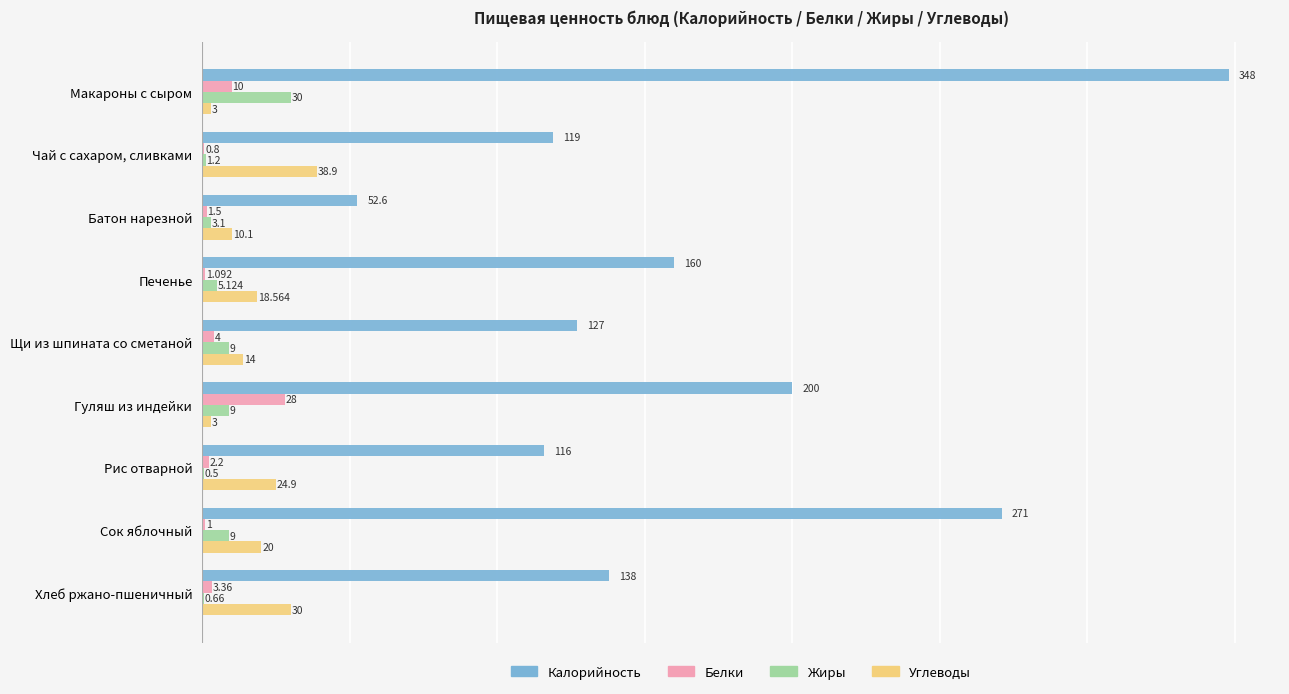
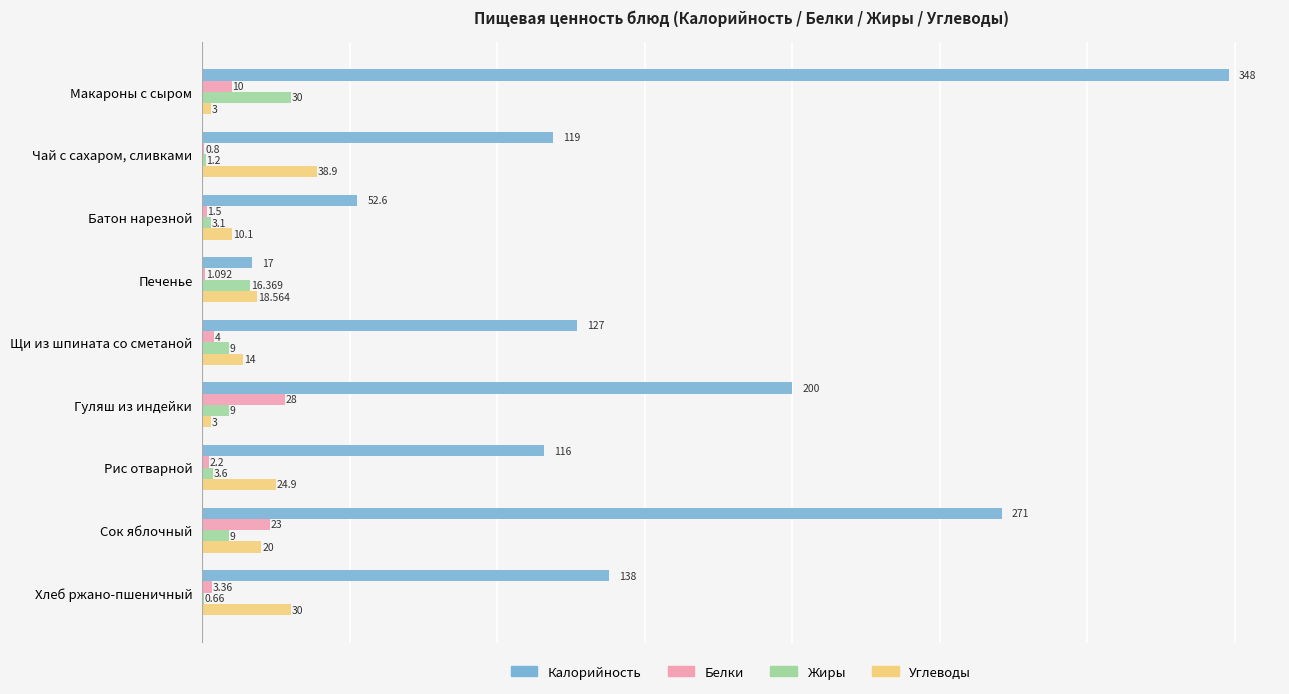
Калорийность, Печенье: 160 -> 17
Жиры, Печенье: 5.124 -> 16.369
Жиры, Рис отварной: 0.5 -> 3.6
Белки, Сок яблочный: 1 -> 23
